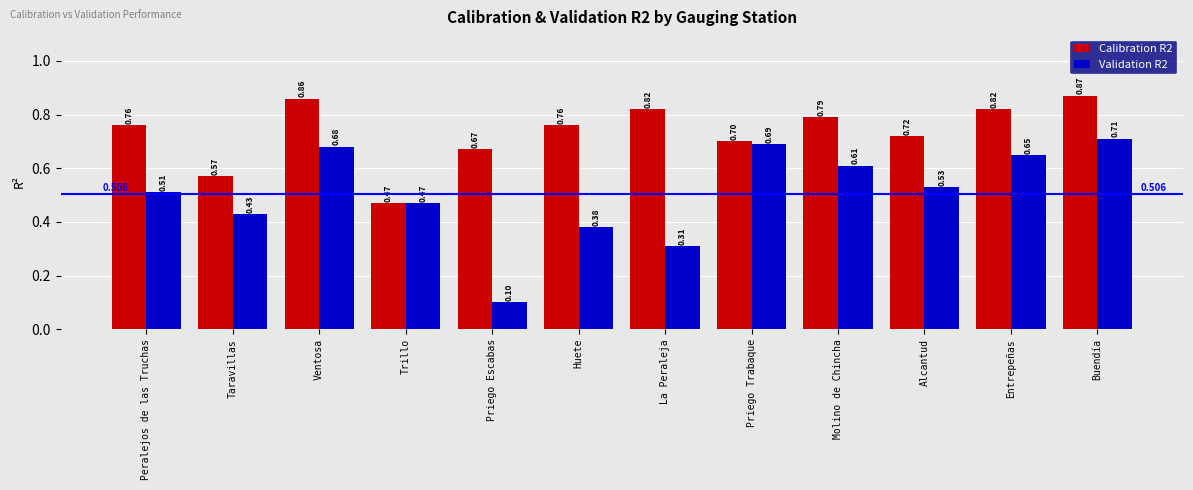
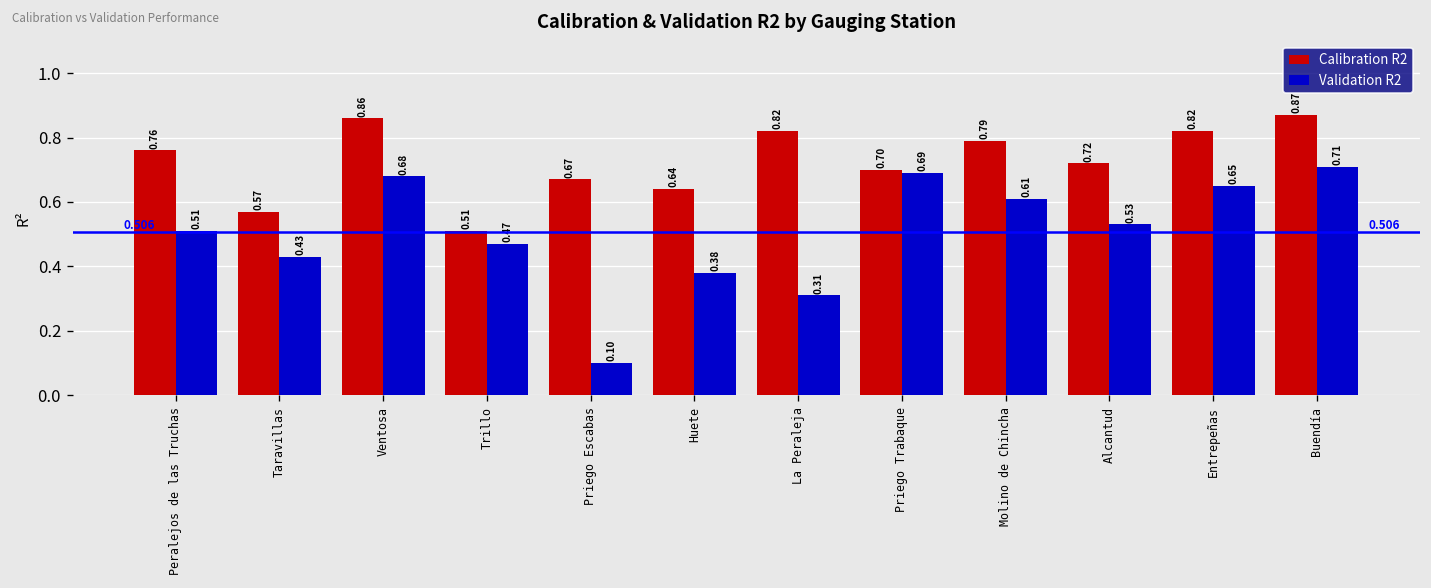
Calibration R2, Trillo: 0.47 -> 0.51
Calibration R2, Huete: 0.76 -> 0.64
